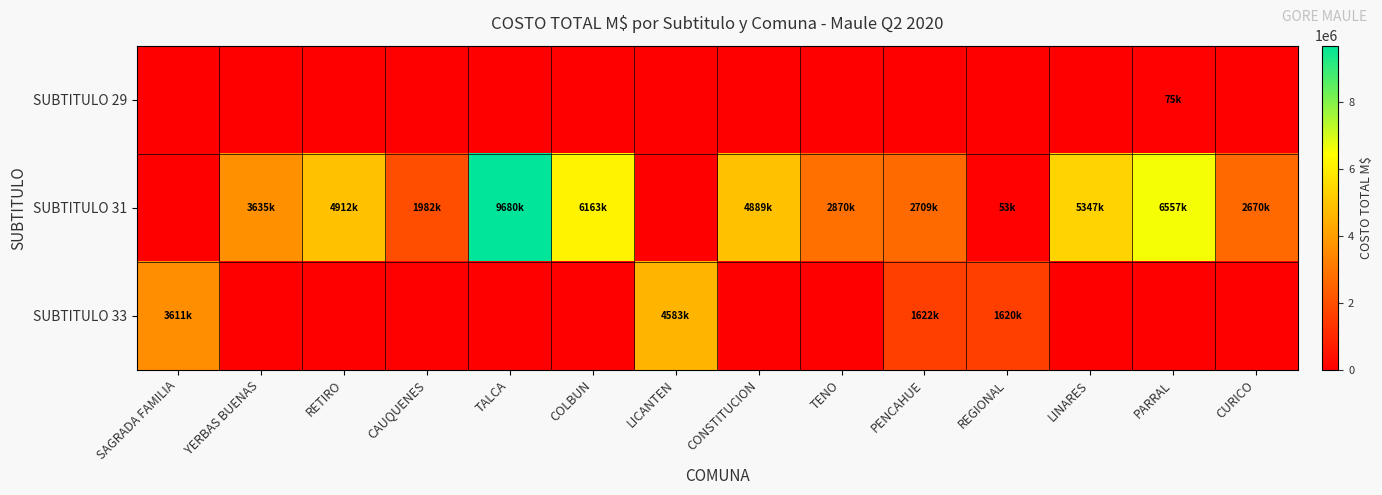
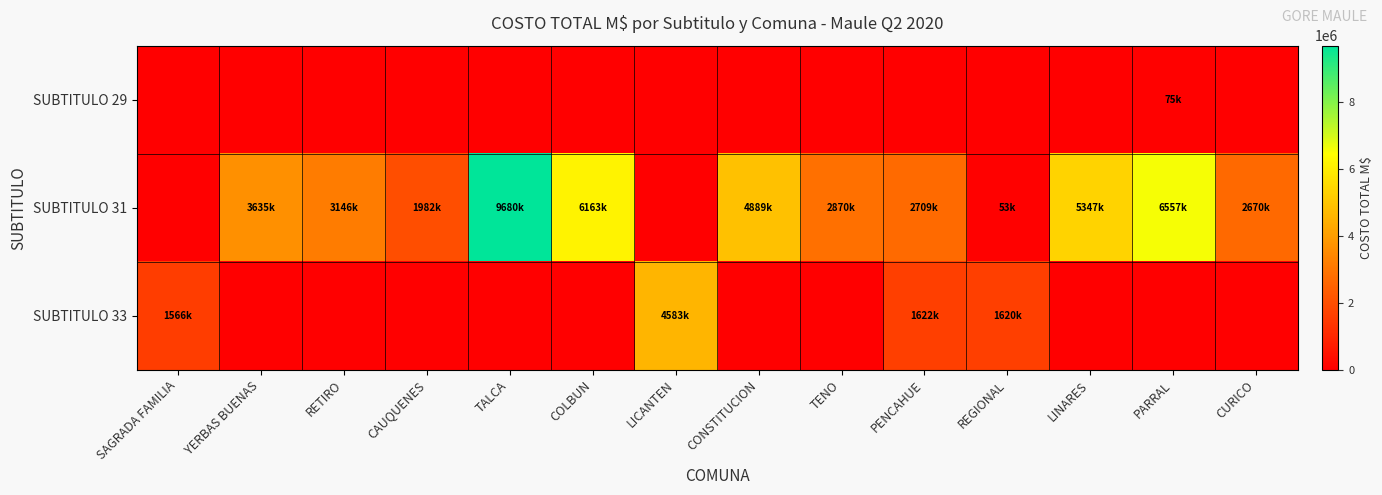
SUBTITULO 31, RETIRO: 4912k -> 3146k
SUBTITULO 33, SAGRADA FAMILIA: 3611k -> 1566k
